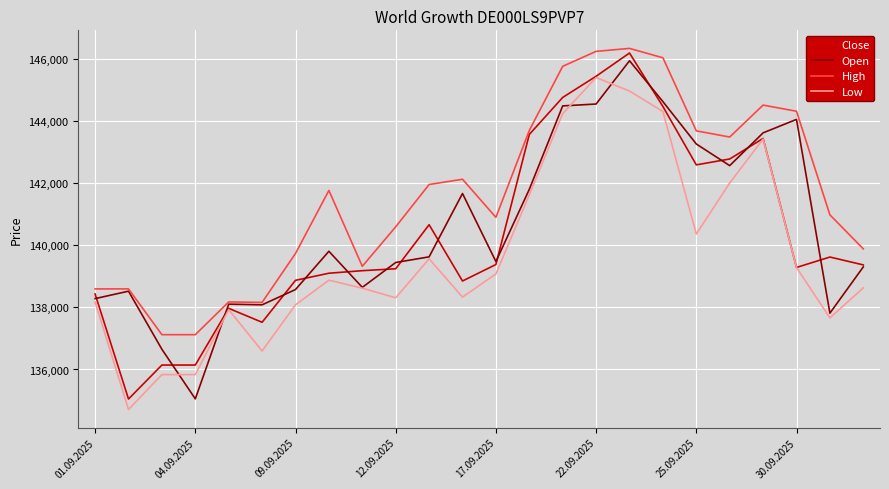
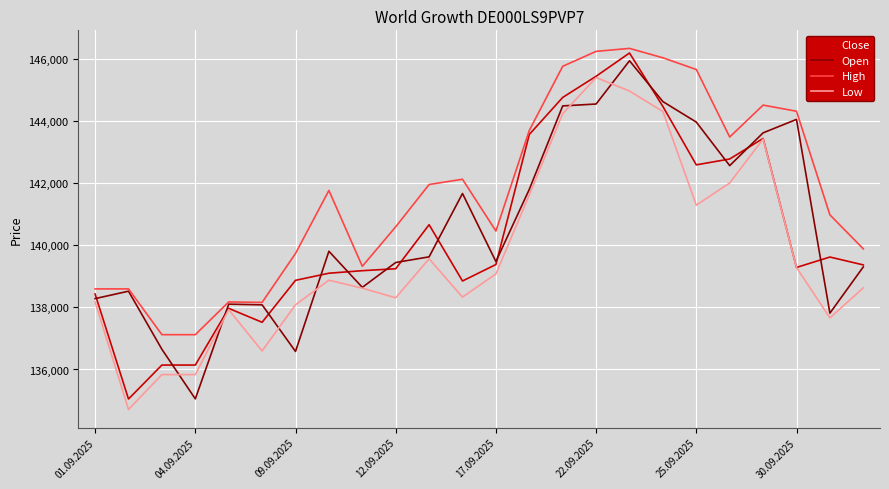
Open, 09.09.2025: 138,600 -> 136,600
High, 17.09.2025: 140,900 -> 140,500
Open, 25.09.2025: 143,300 -> 144,000
High, 25.09.2025: 143,700 -> 145,700
Low, 25.09.2025: 140,400 -> 141,300
